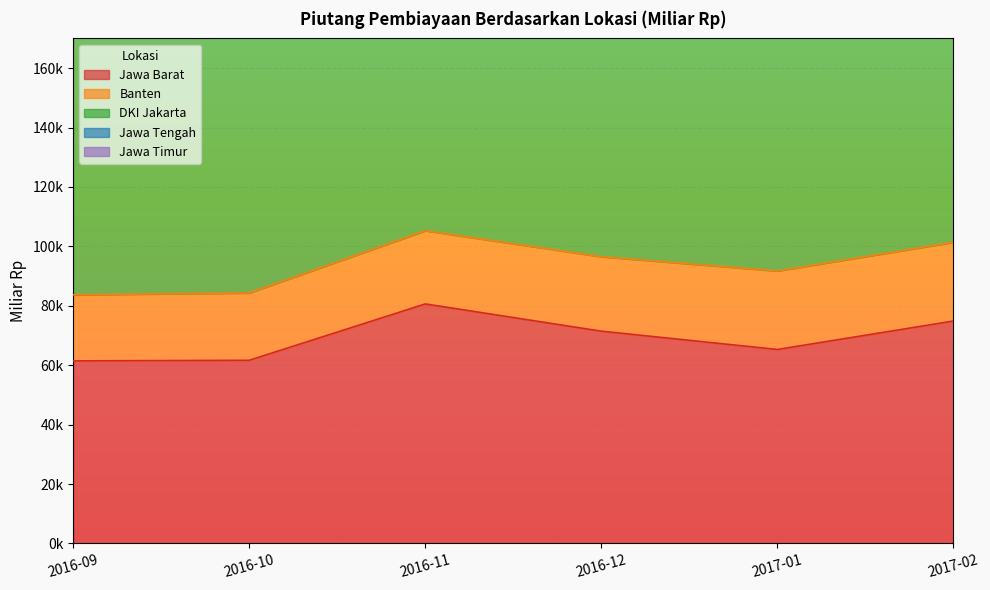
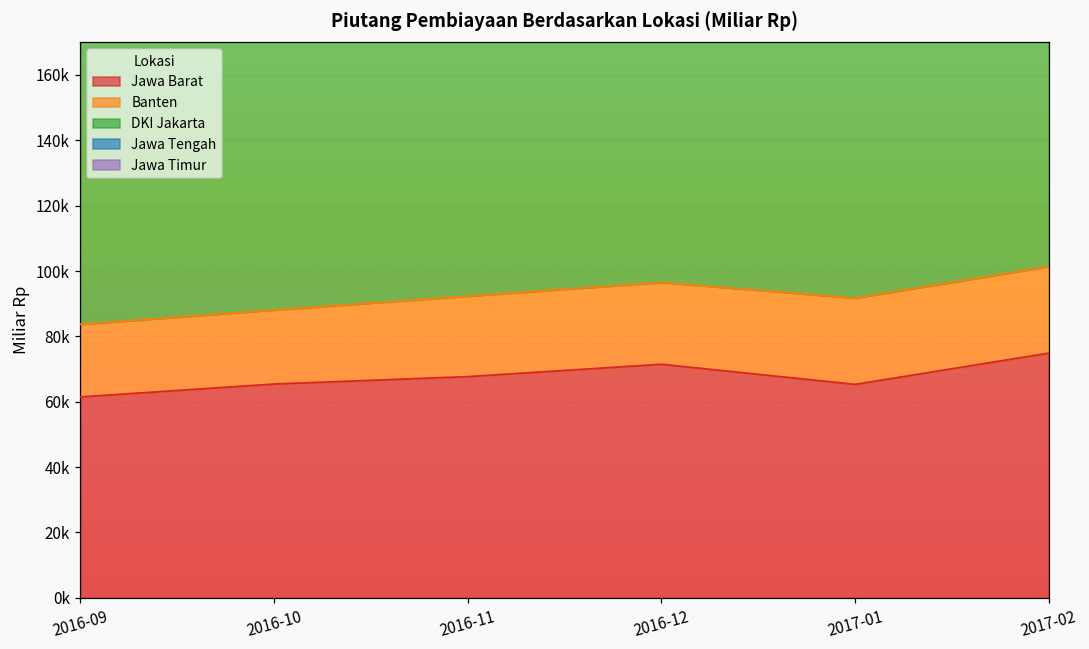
Jawa Barat, 2016-10: 62000 -> 65000
Jawa Barat, 2016-11: 81000 -> 68000
